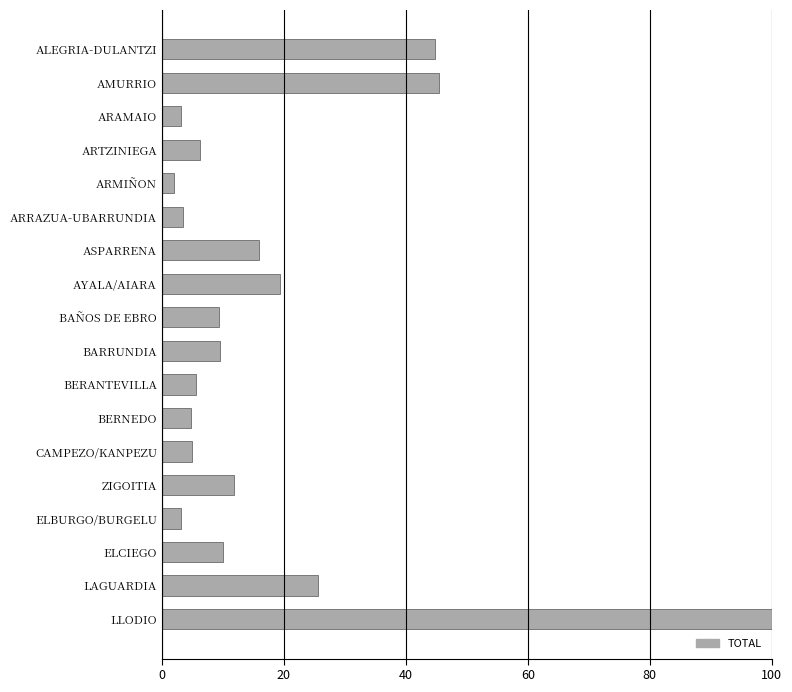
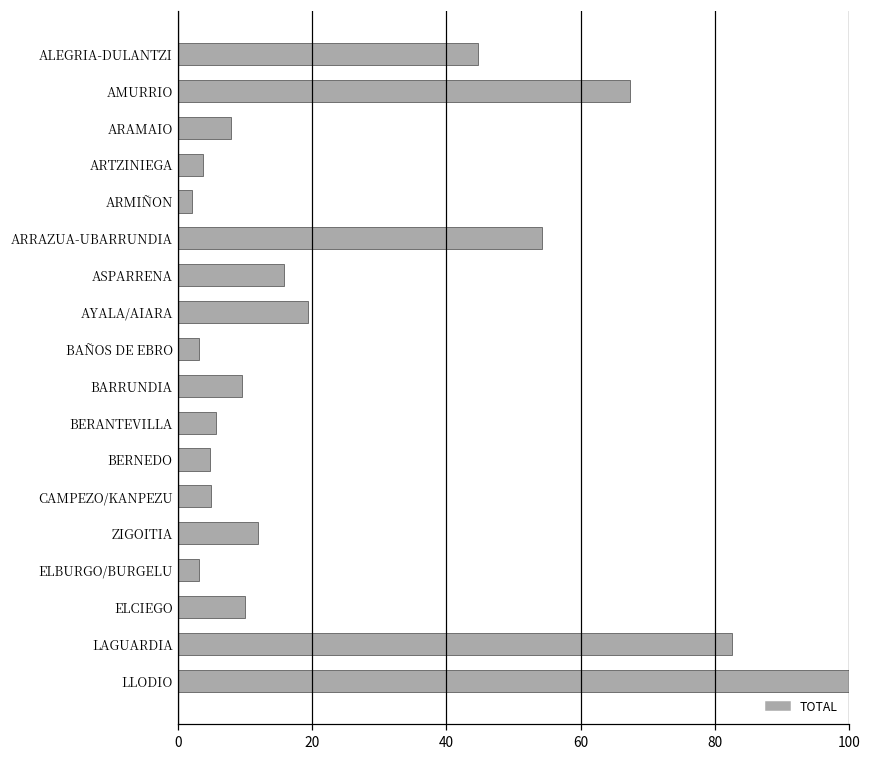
AMURRIO: 45 -> 67
ARAMAIO: 3 -> 8
ARTZINIEGA: 6 -> 4
ARRAZUA-UBARRUNDIA: 4 -> 54
BAÑOS DE EBRO: 9 -> 3
LAGUARDIA: 26 -> 83
